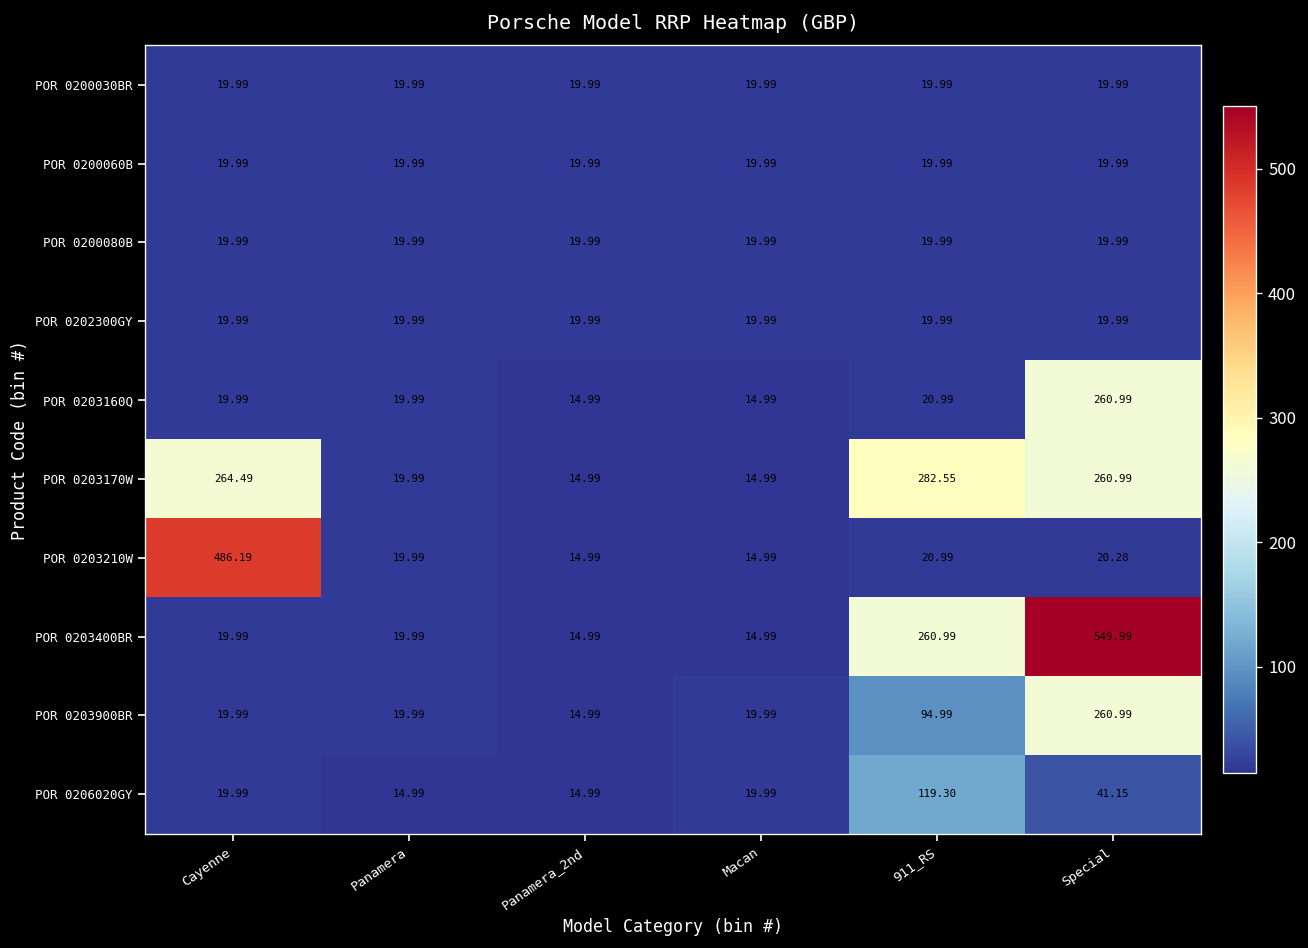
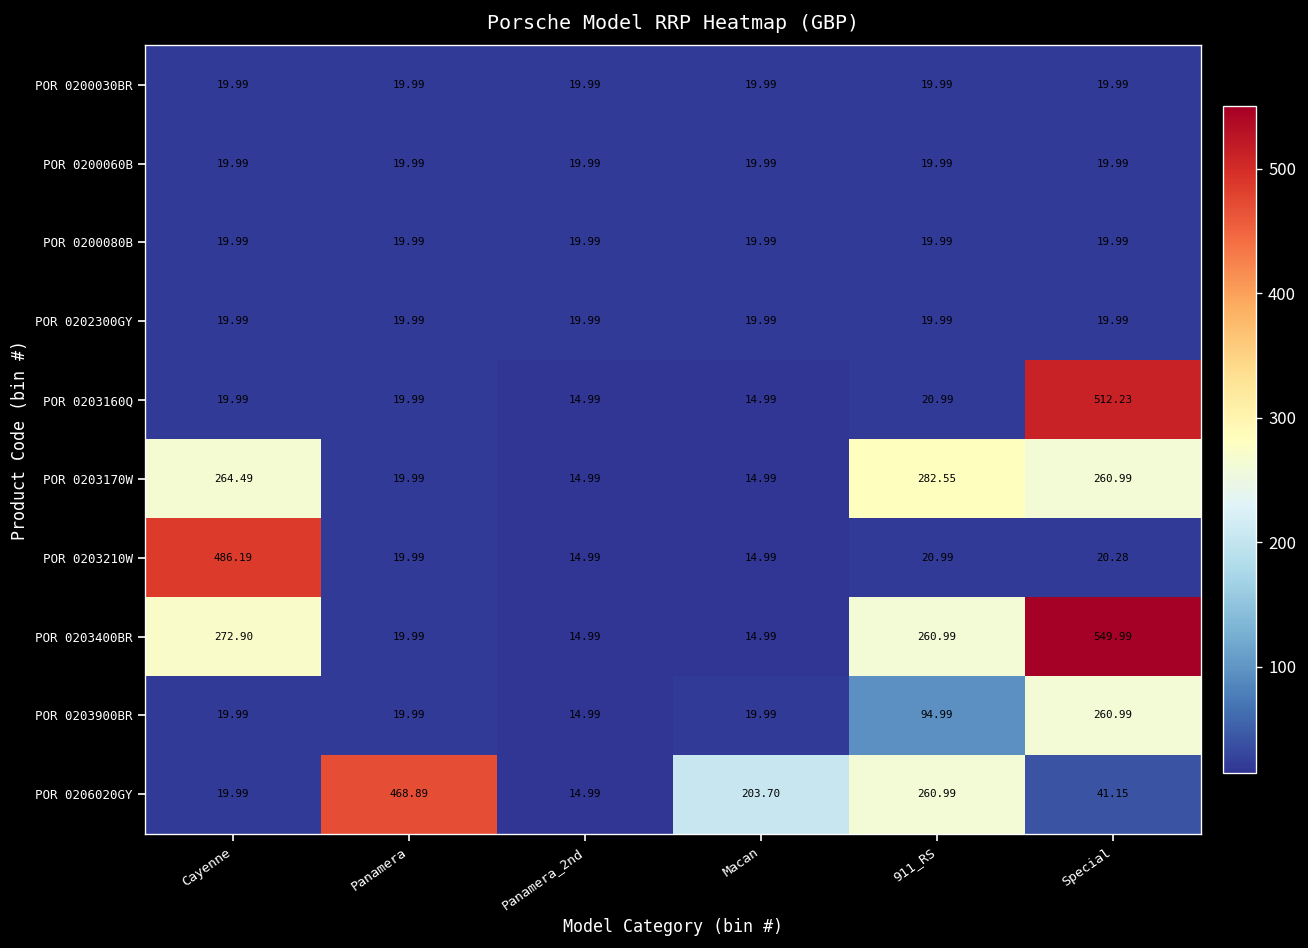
POR 0203160Q, Special: 260.99 -> 512.23
POR 0203400BR, Cayenne: 19.99 -> 272.90
POR 0206020GY, Panamera: 14.99 -> 468.89
POR 0206020GY, Macan: 19.99 -> 203.70
POR 0206020GY, 911_RS: 119.30 -> 260.99
